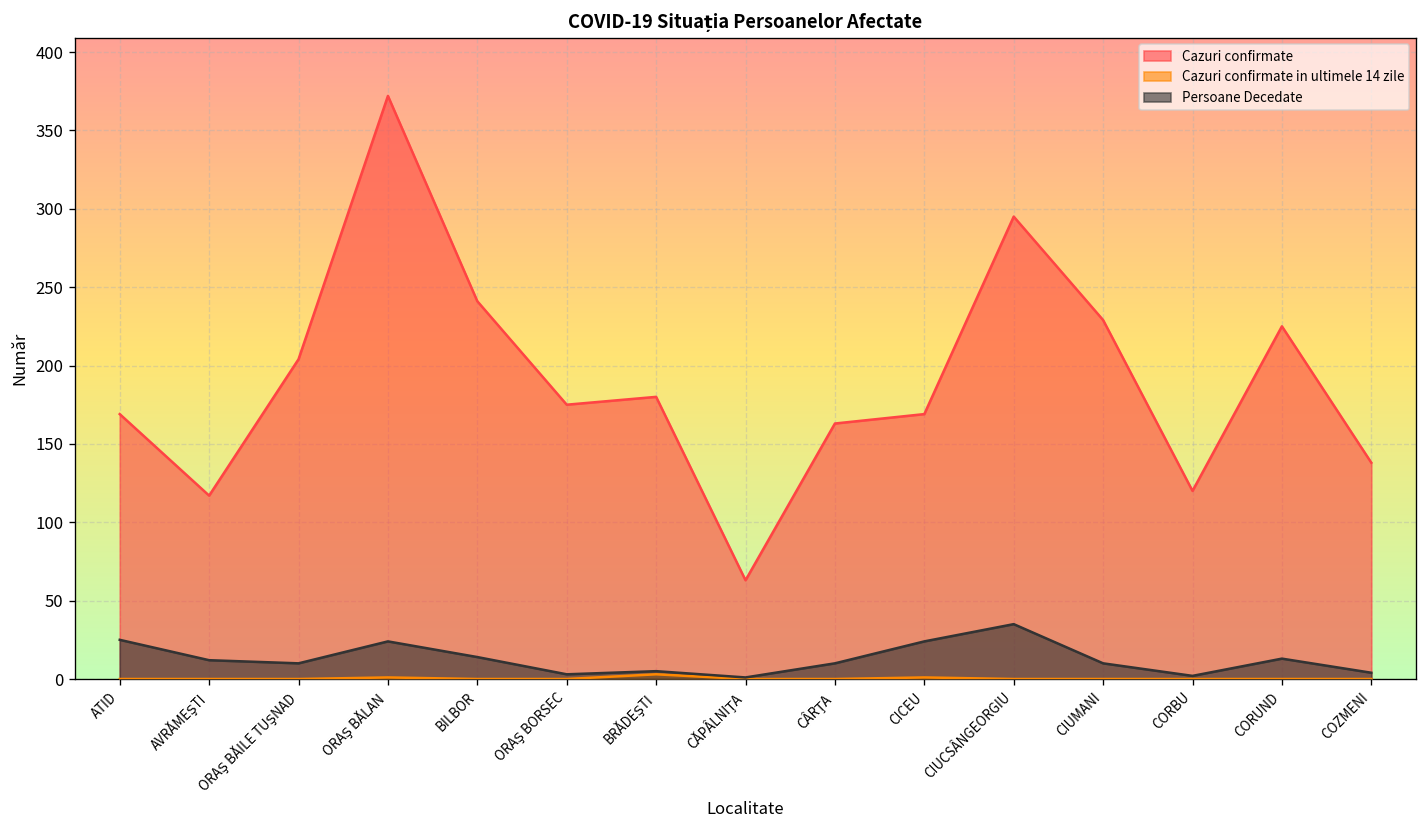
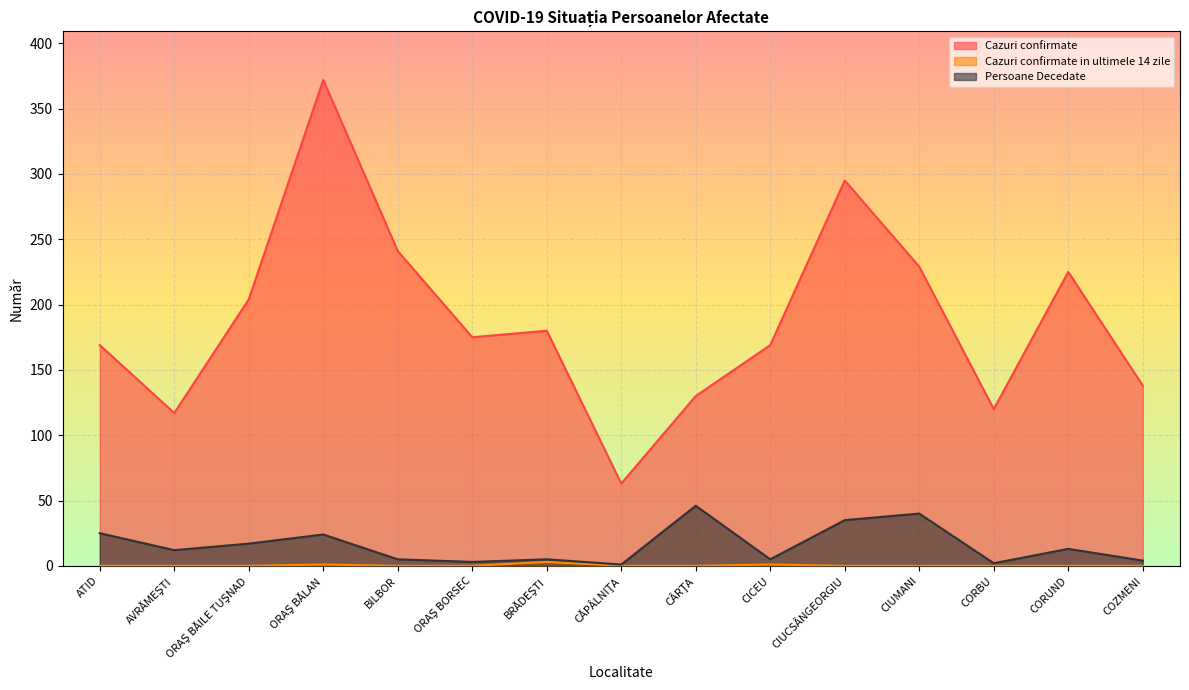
Persoane Decedate, ORAŞ BĂILE TUŞNAD: 10 -> 17
Persoane Decedate, BILBOR: 14 -> 5
Cazuri confirmate, CÂRŢA: 163 -> 130
Persoane Decedate, CÂRŢA: 10 -> 46
Persoane Decedate, CICEU: 24 -> 5
Persoane Decedate, CIUMANI: 10 -> 40
